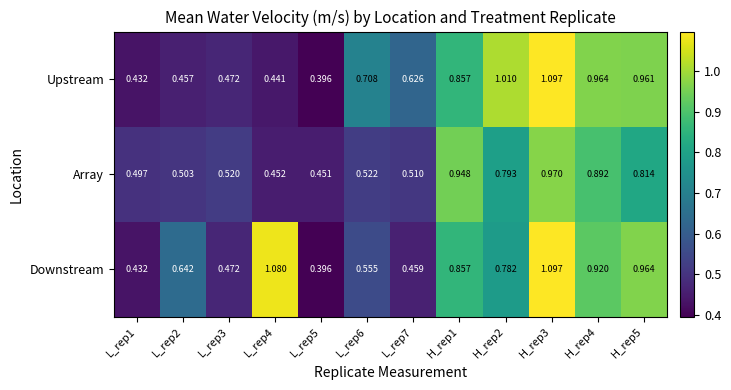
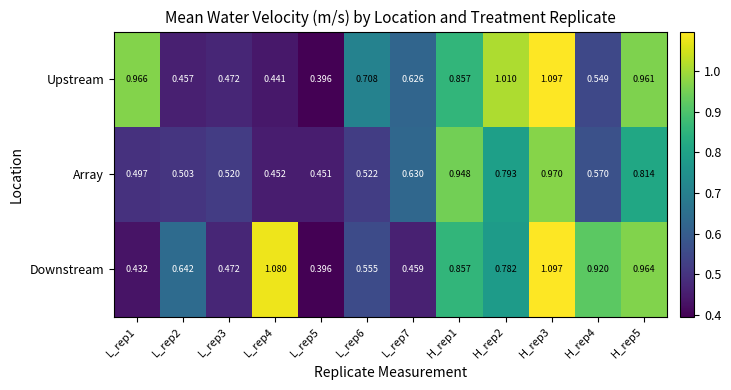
Upstream, L_rep1: 0.432 -> 0.966
Upstream, H_rep4: 0.964 -> 0.549
Array, L_rep7: 0.510 -> 0.630
Array, H_rep4: 0.892 -> 0.570
